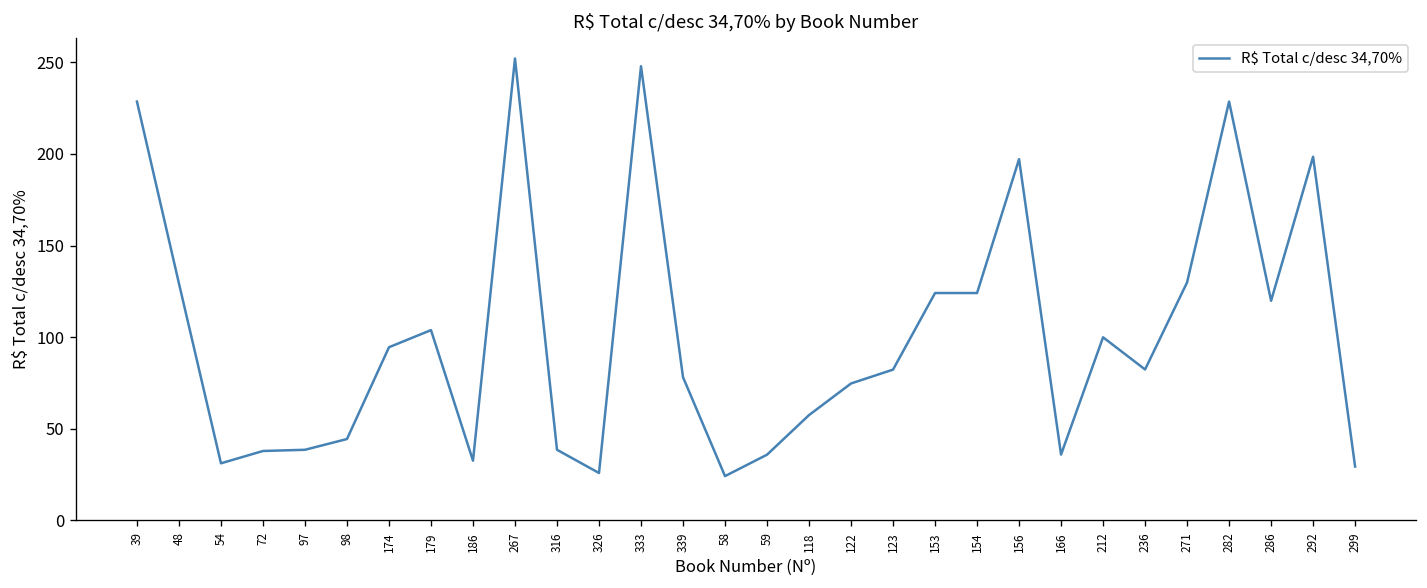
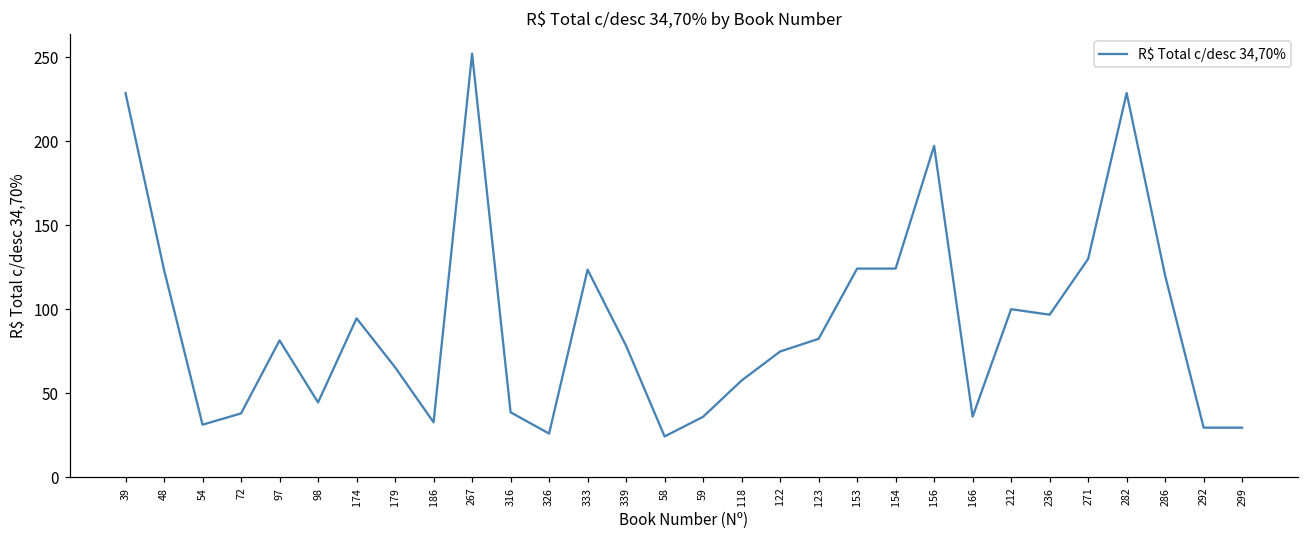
48: 129 -> 123
97: 39 -> 81
179: 104 -> 65
333: 248 -> 123
236: 82 -> 97
292: 198 -> 29
